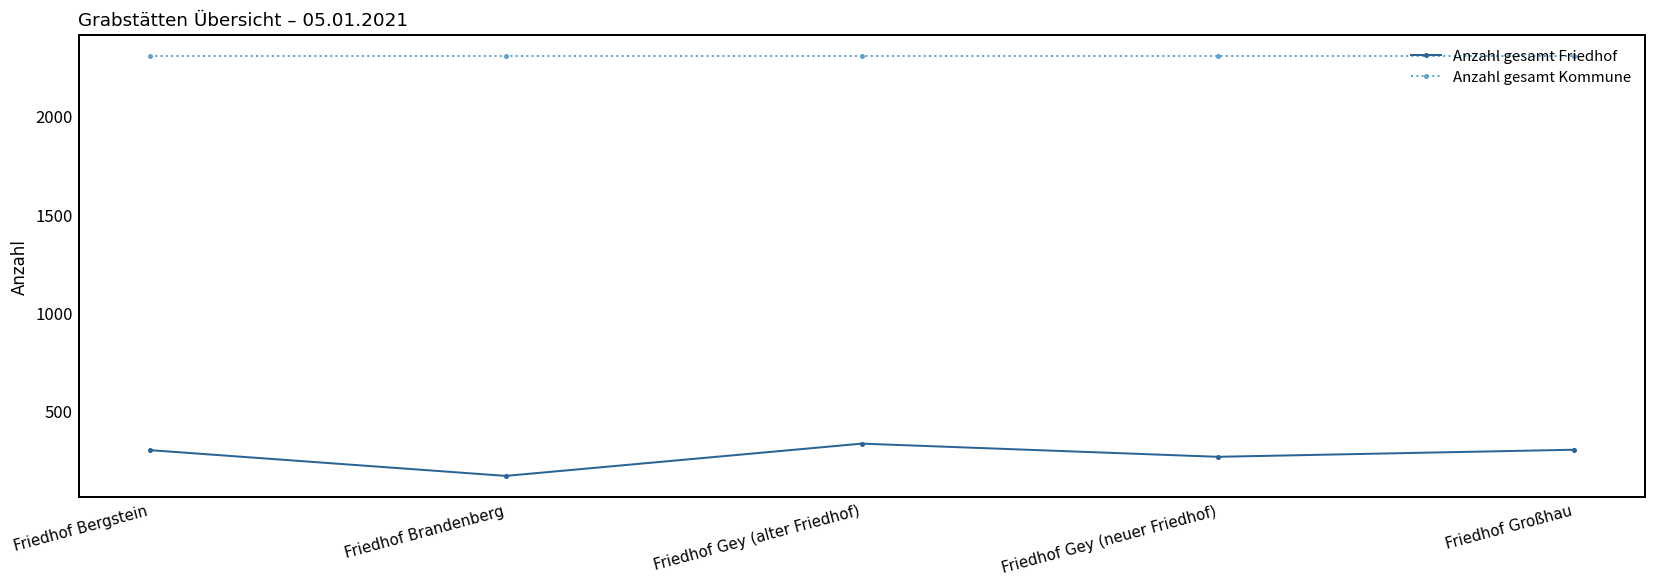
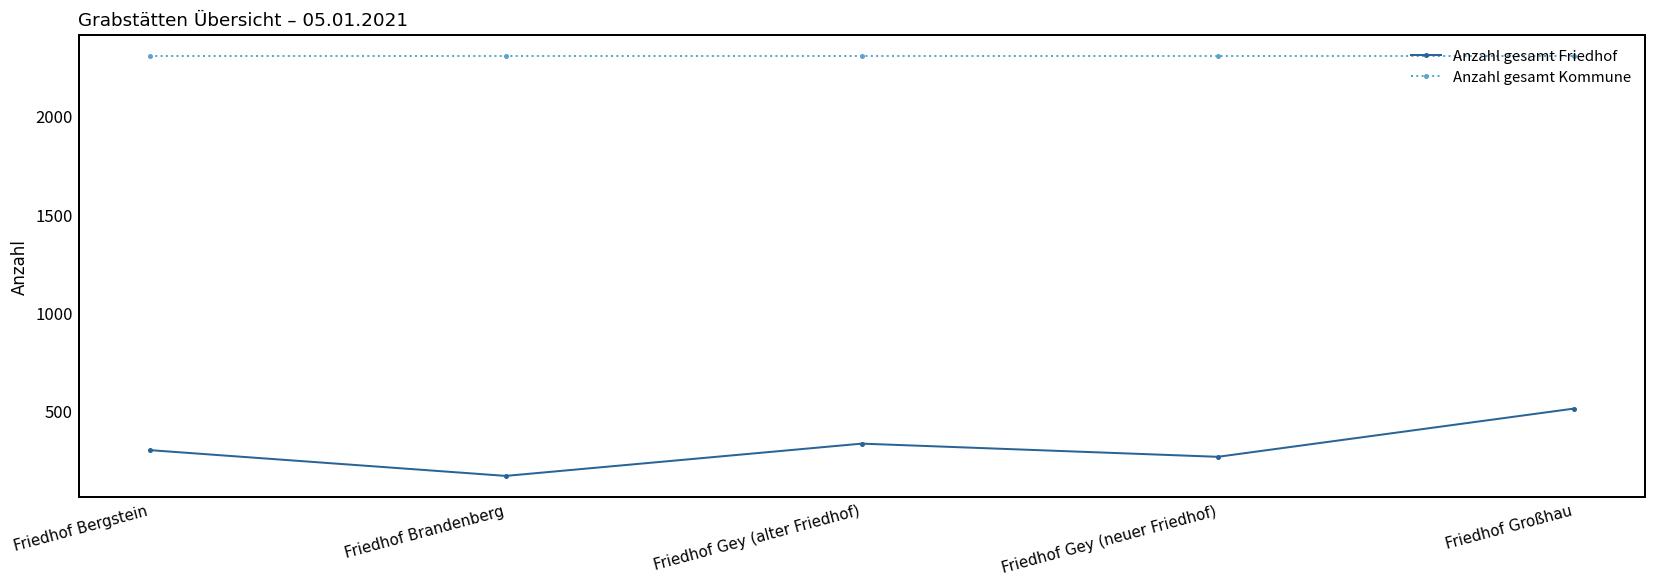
Anzahl gesamt Friedhof, Friedhof Großhau: 300 -> 510
